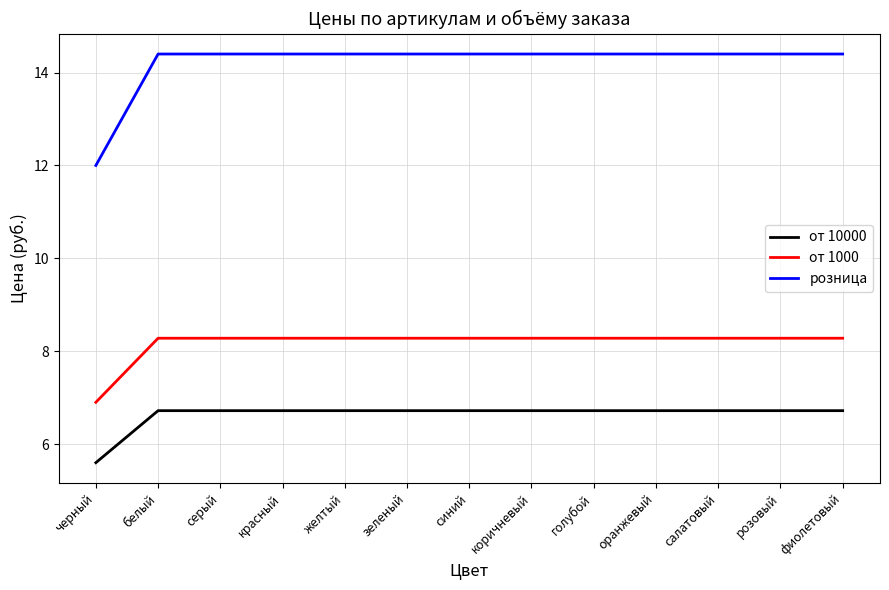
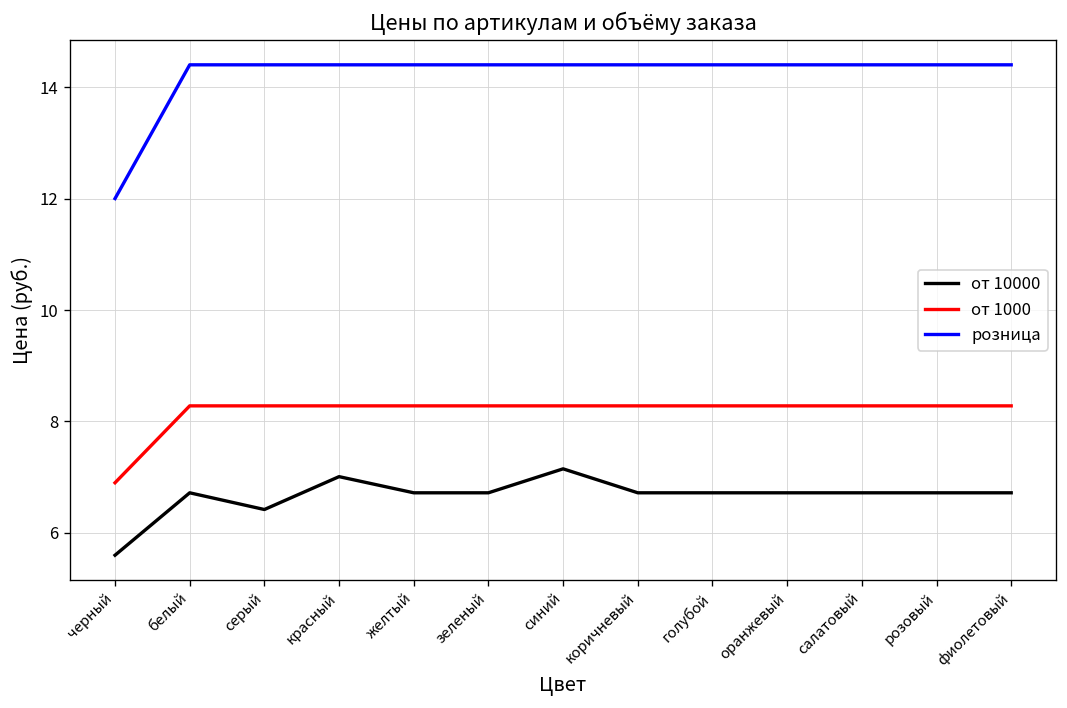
от 10000, серый: 6.7 -> 6.4
от 10000, красный: 6.7 -> 7.0
от 10000, синий: 6.7 -> 7.2
